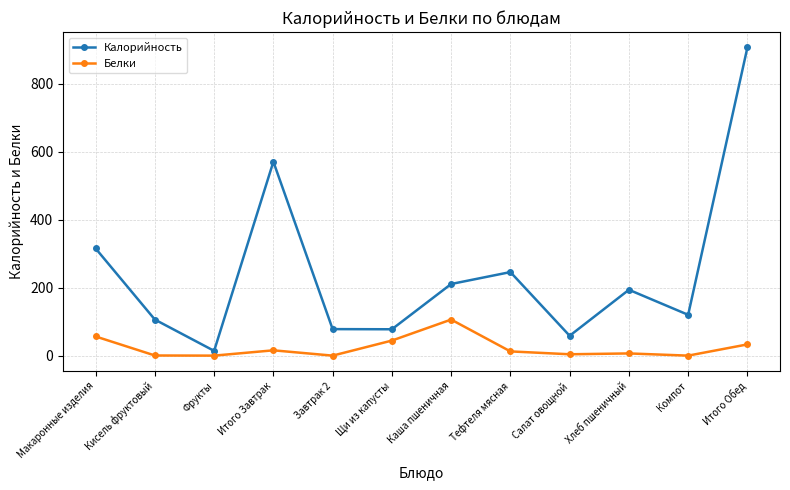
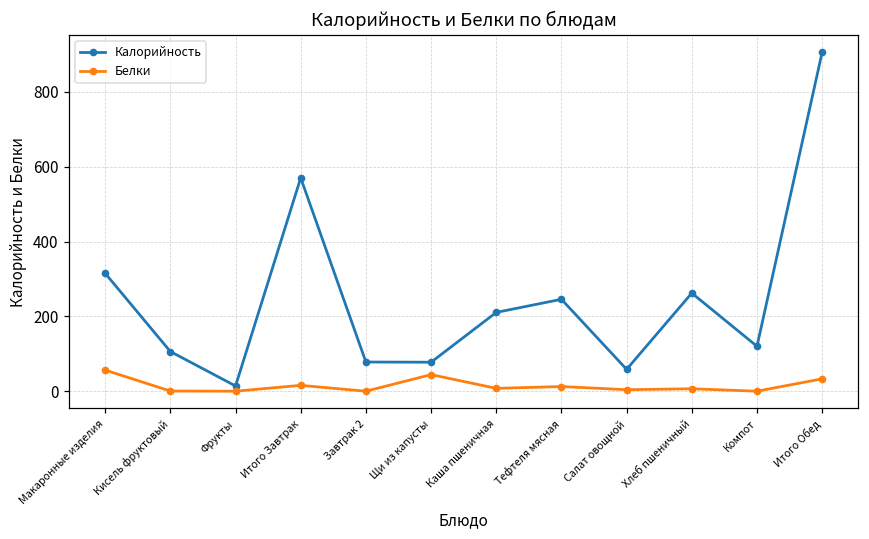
Белки, Каша пшеничная: 110 -> 10
Калорийность, Хлеб пшеничный: 190 -> 260
